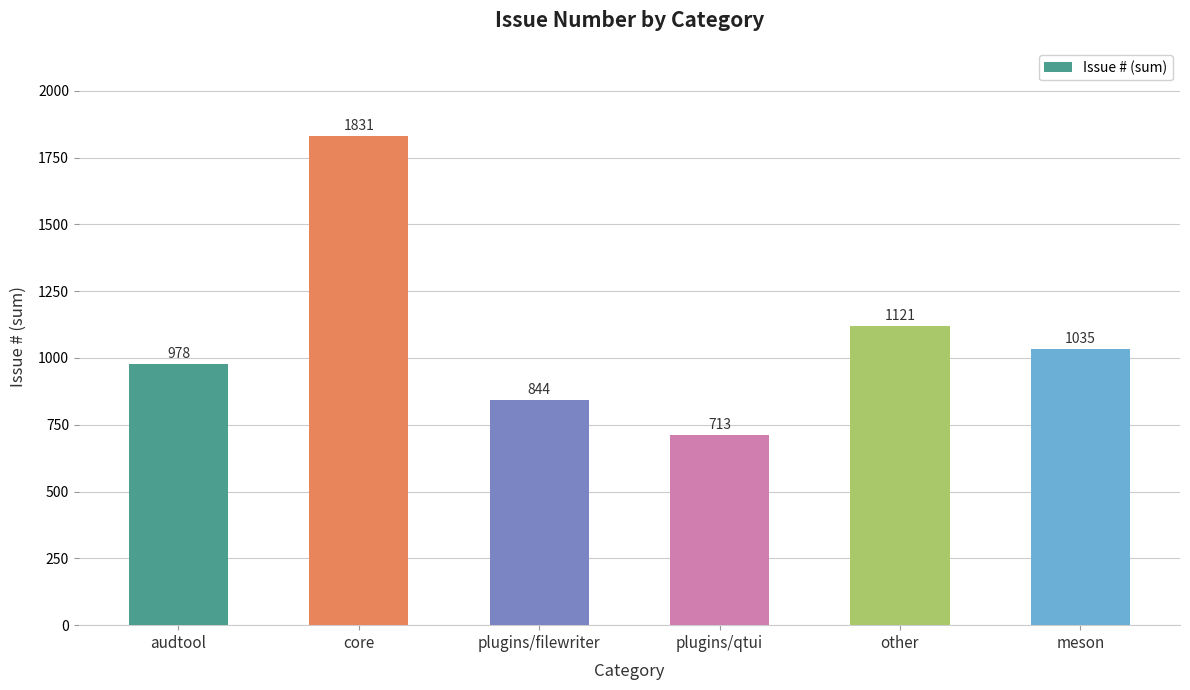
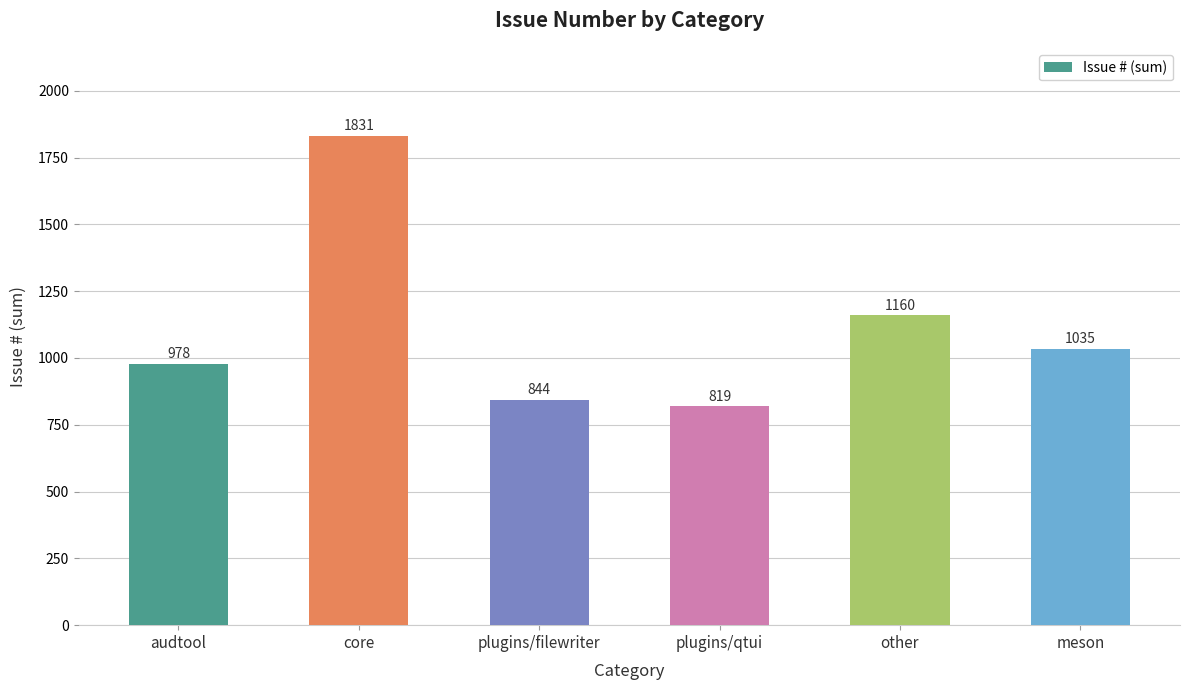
plugins/qtui: 713 -> 819
other: 1121 -> 1160
